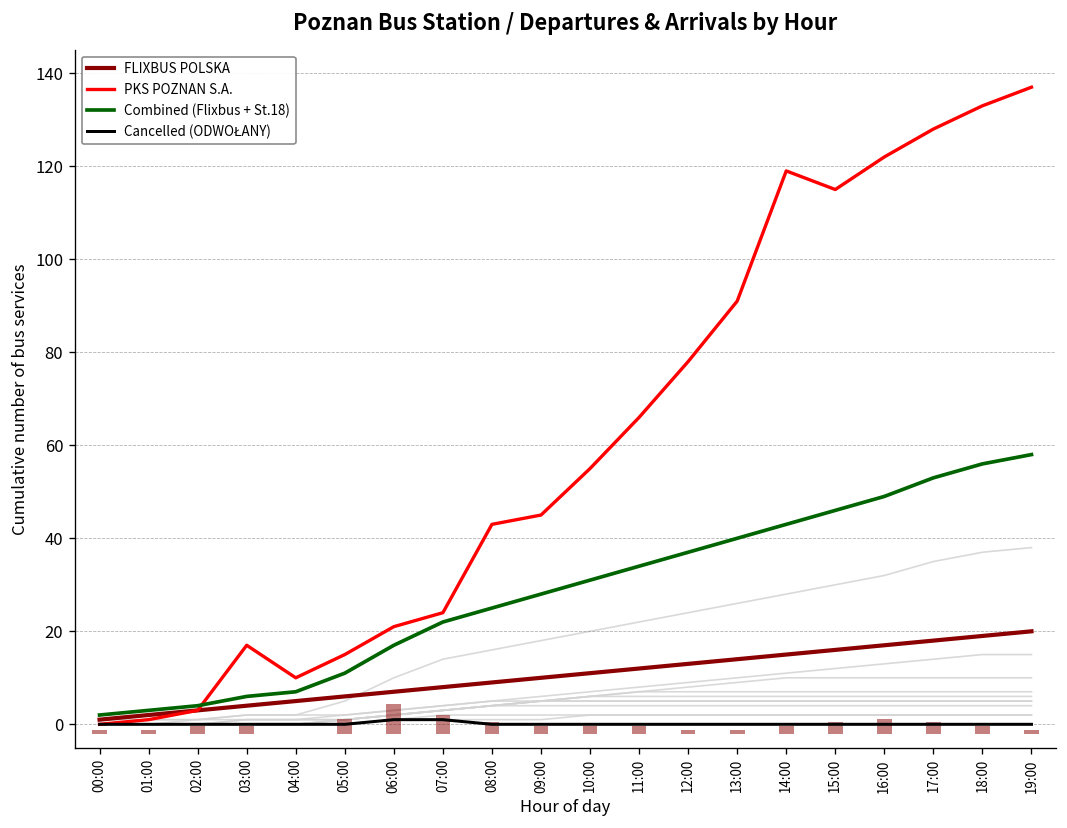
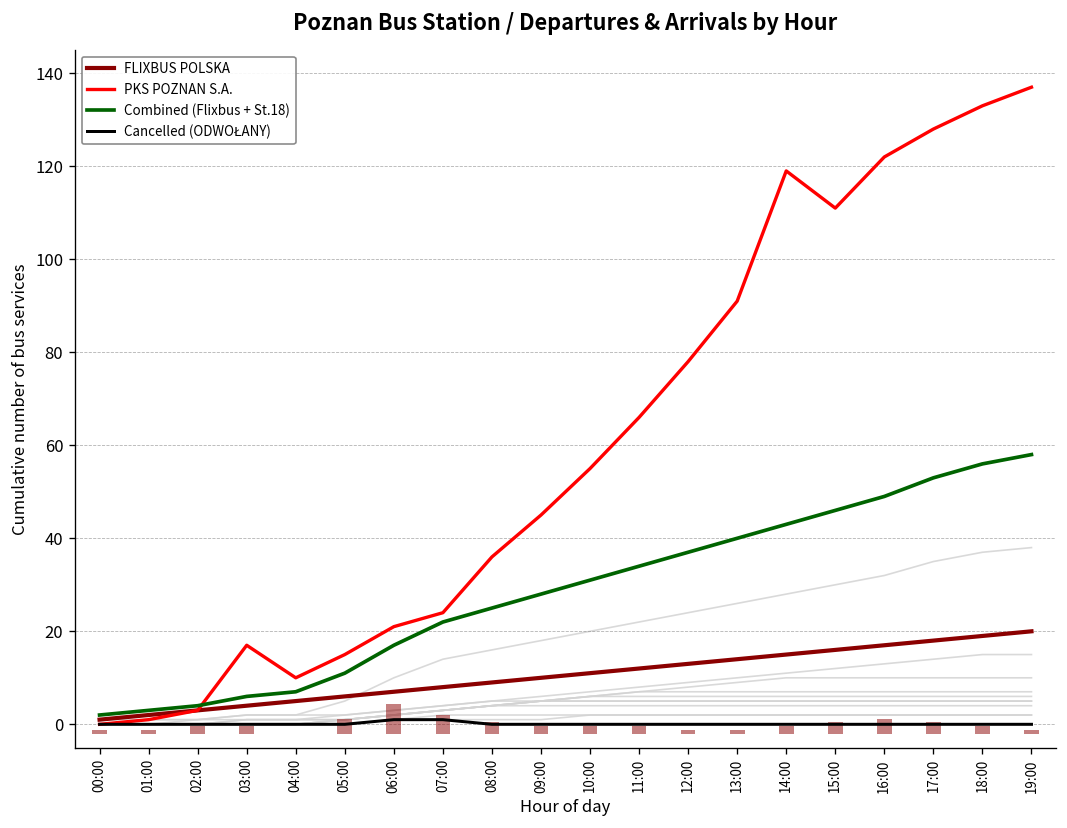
PKS POZNAN S.A., 08:00: 43 -> 36
PKS POZNAN S.A., 15:00: 115 -> 111
